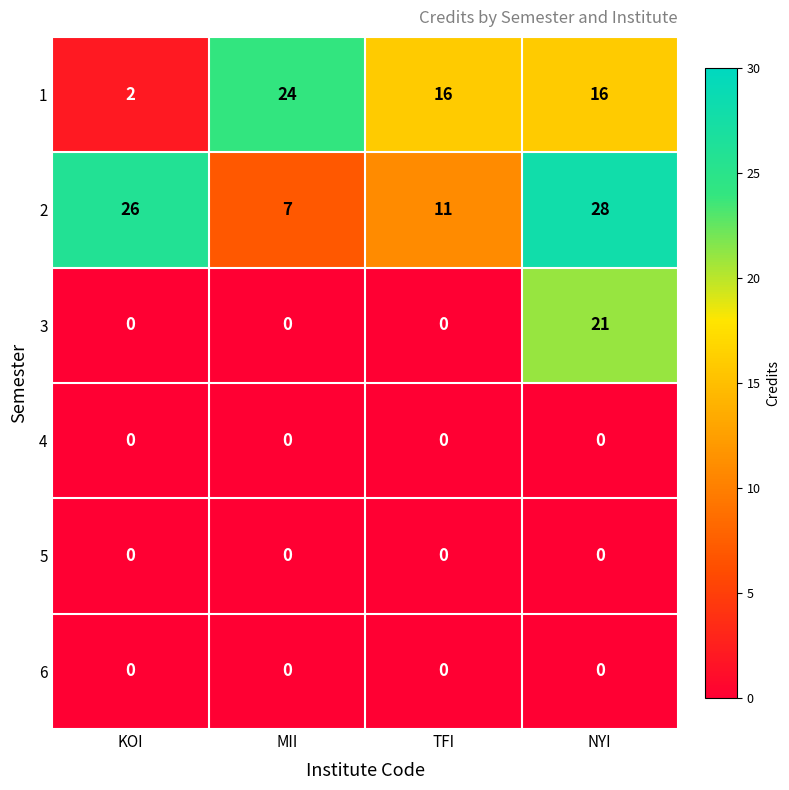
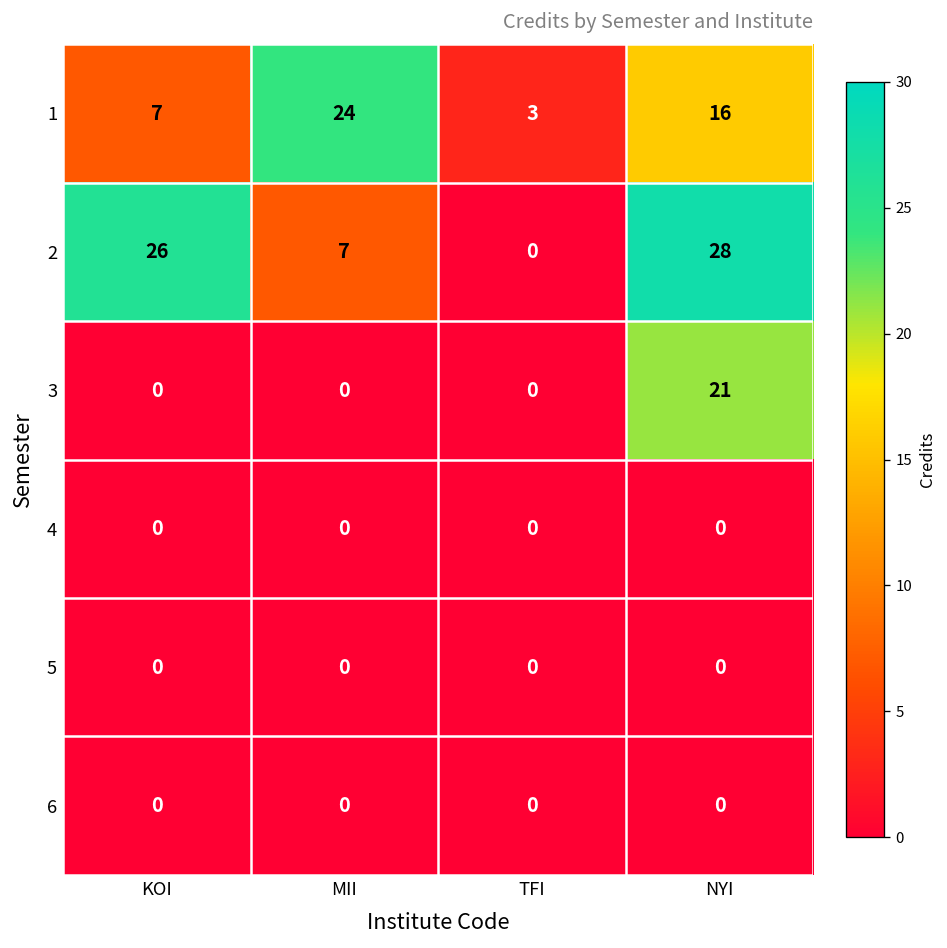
1, KOI: 2 -> 7
1, TFI: 16 -> 3
2, TFI: 11 -> 0
